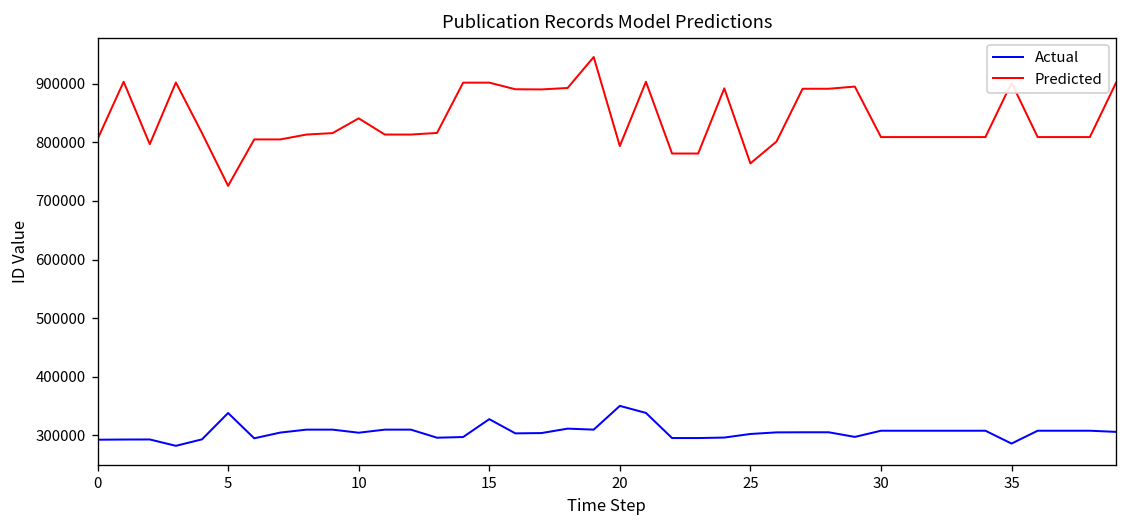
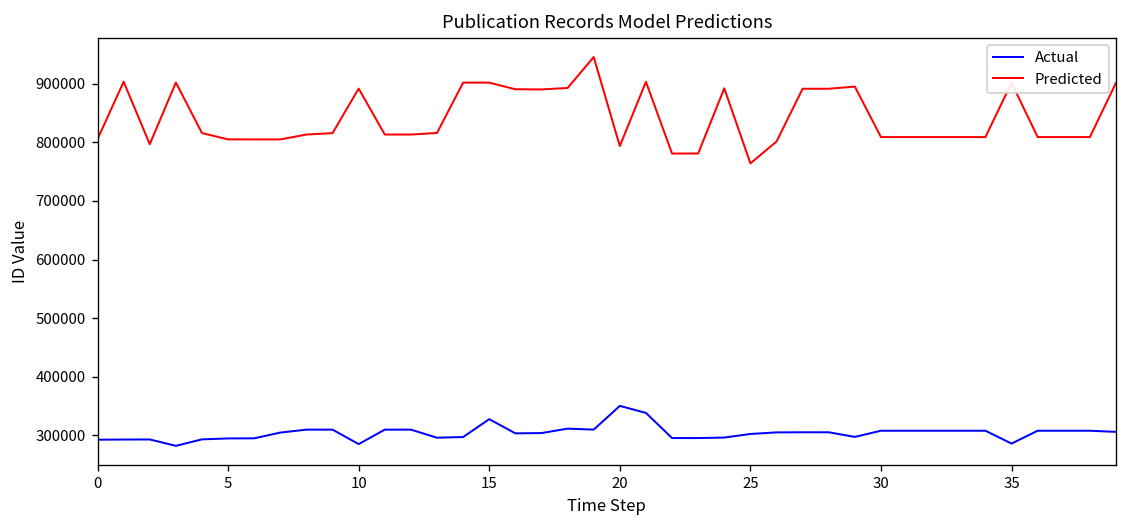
Actual, 5: 340000 -> 290000
Predicted, 5: 730000 -> 810000
Actual, 10: 300000 -> 290000
Predicted, 10: 840000 -> 890000
